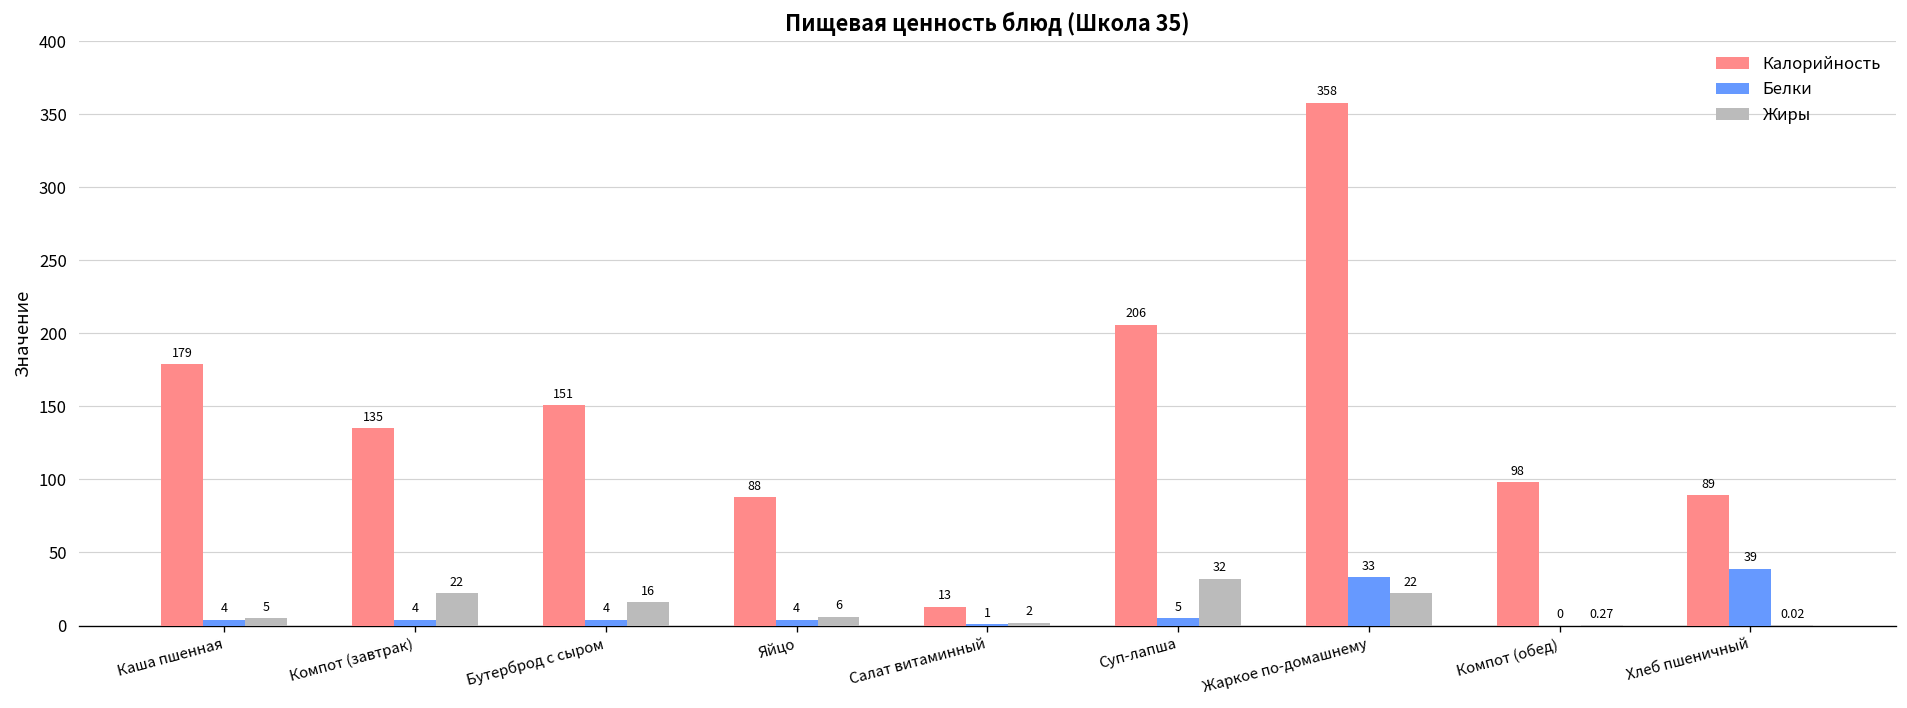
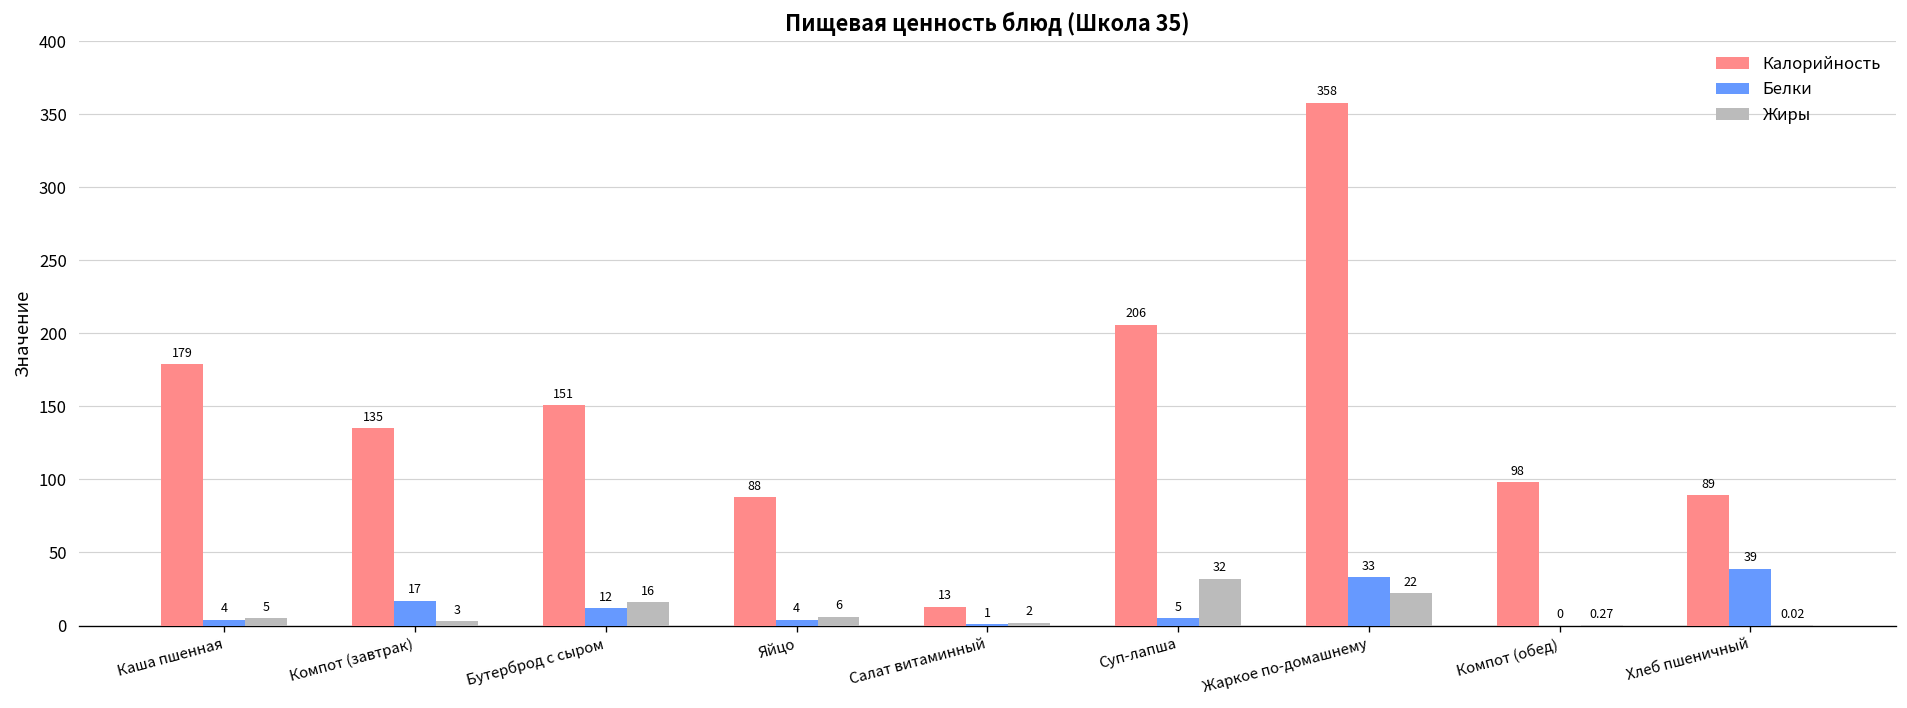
Белки, Компот (завтрак): 4 -> 17
Жиры, Компот (завтрак): 22 -> 3
Белки, Бутерброд с сыром: 4 -> 12
